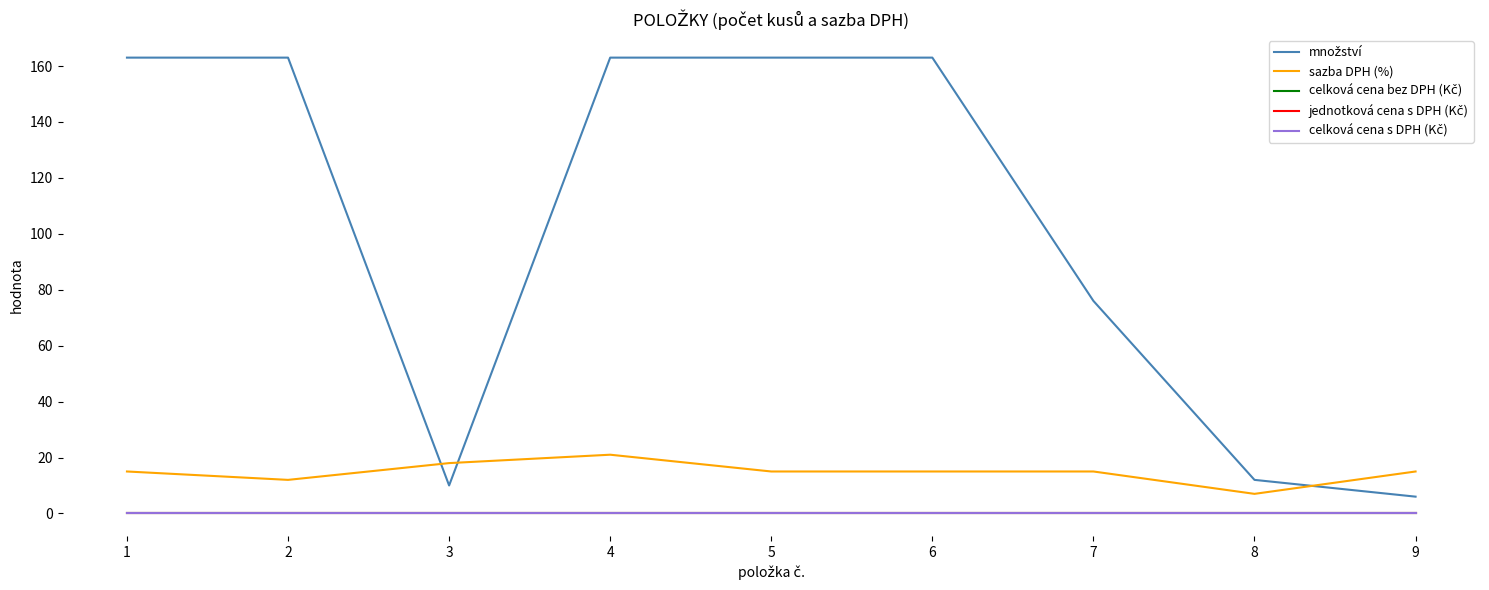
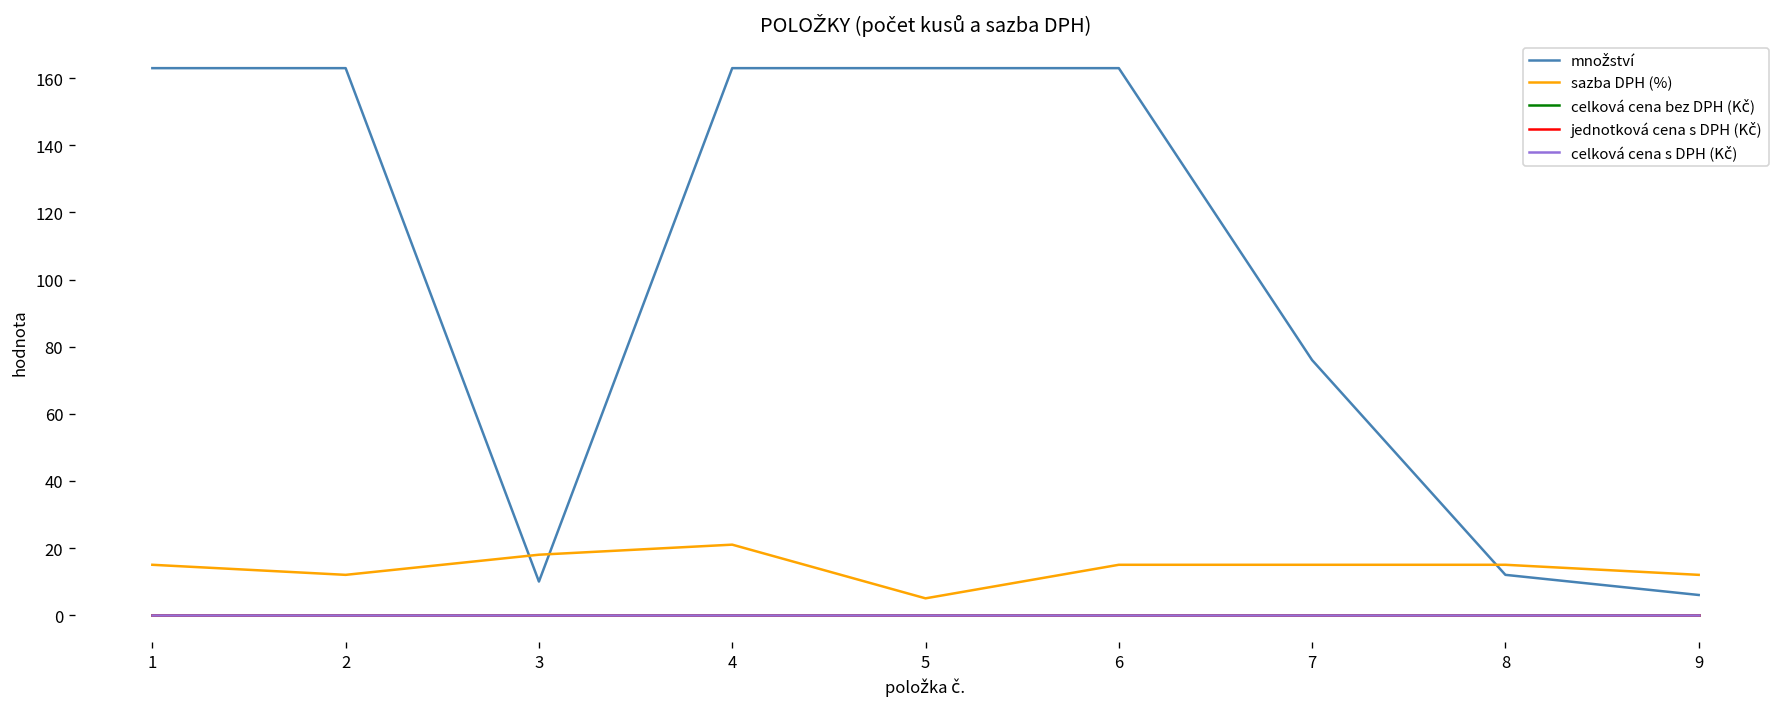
sazba DPH (%), 5: 15 -> 5
sazba DPH (%), 8: 7 -> 15
sazba DPH (%), 9: 15 -> 12
